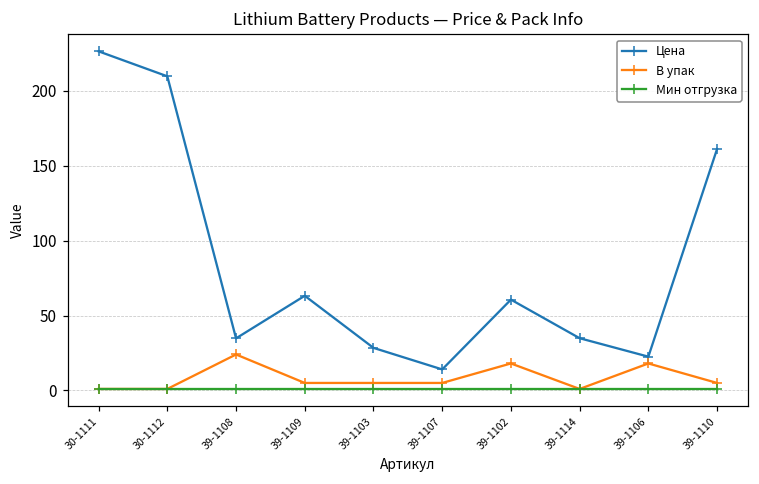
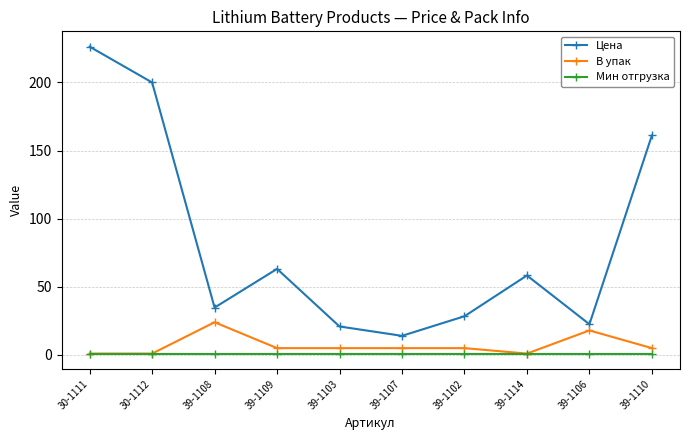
Цена, 30-1112: 210 -> 200
Цена, 39-1103: 28 -> 21
Цена, 39-1102: 61 -> 28
В упак, 39-1102: 18 -> 5
Цена, 39-1114: 35 -> 58
